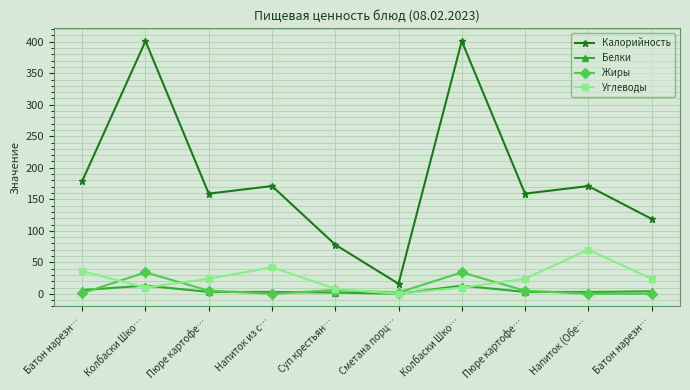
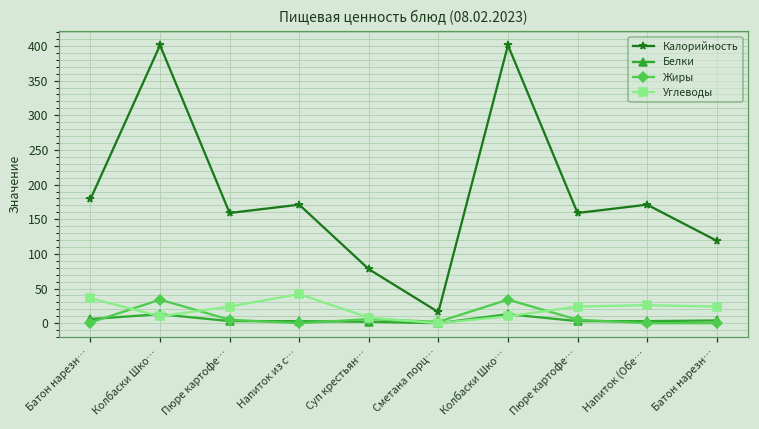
Углеводы, Напиток (Обе…: 70 -> 30
